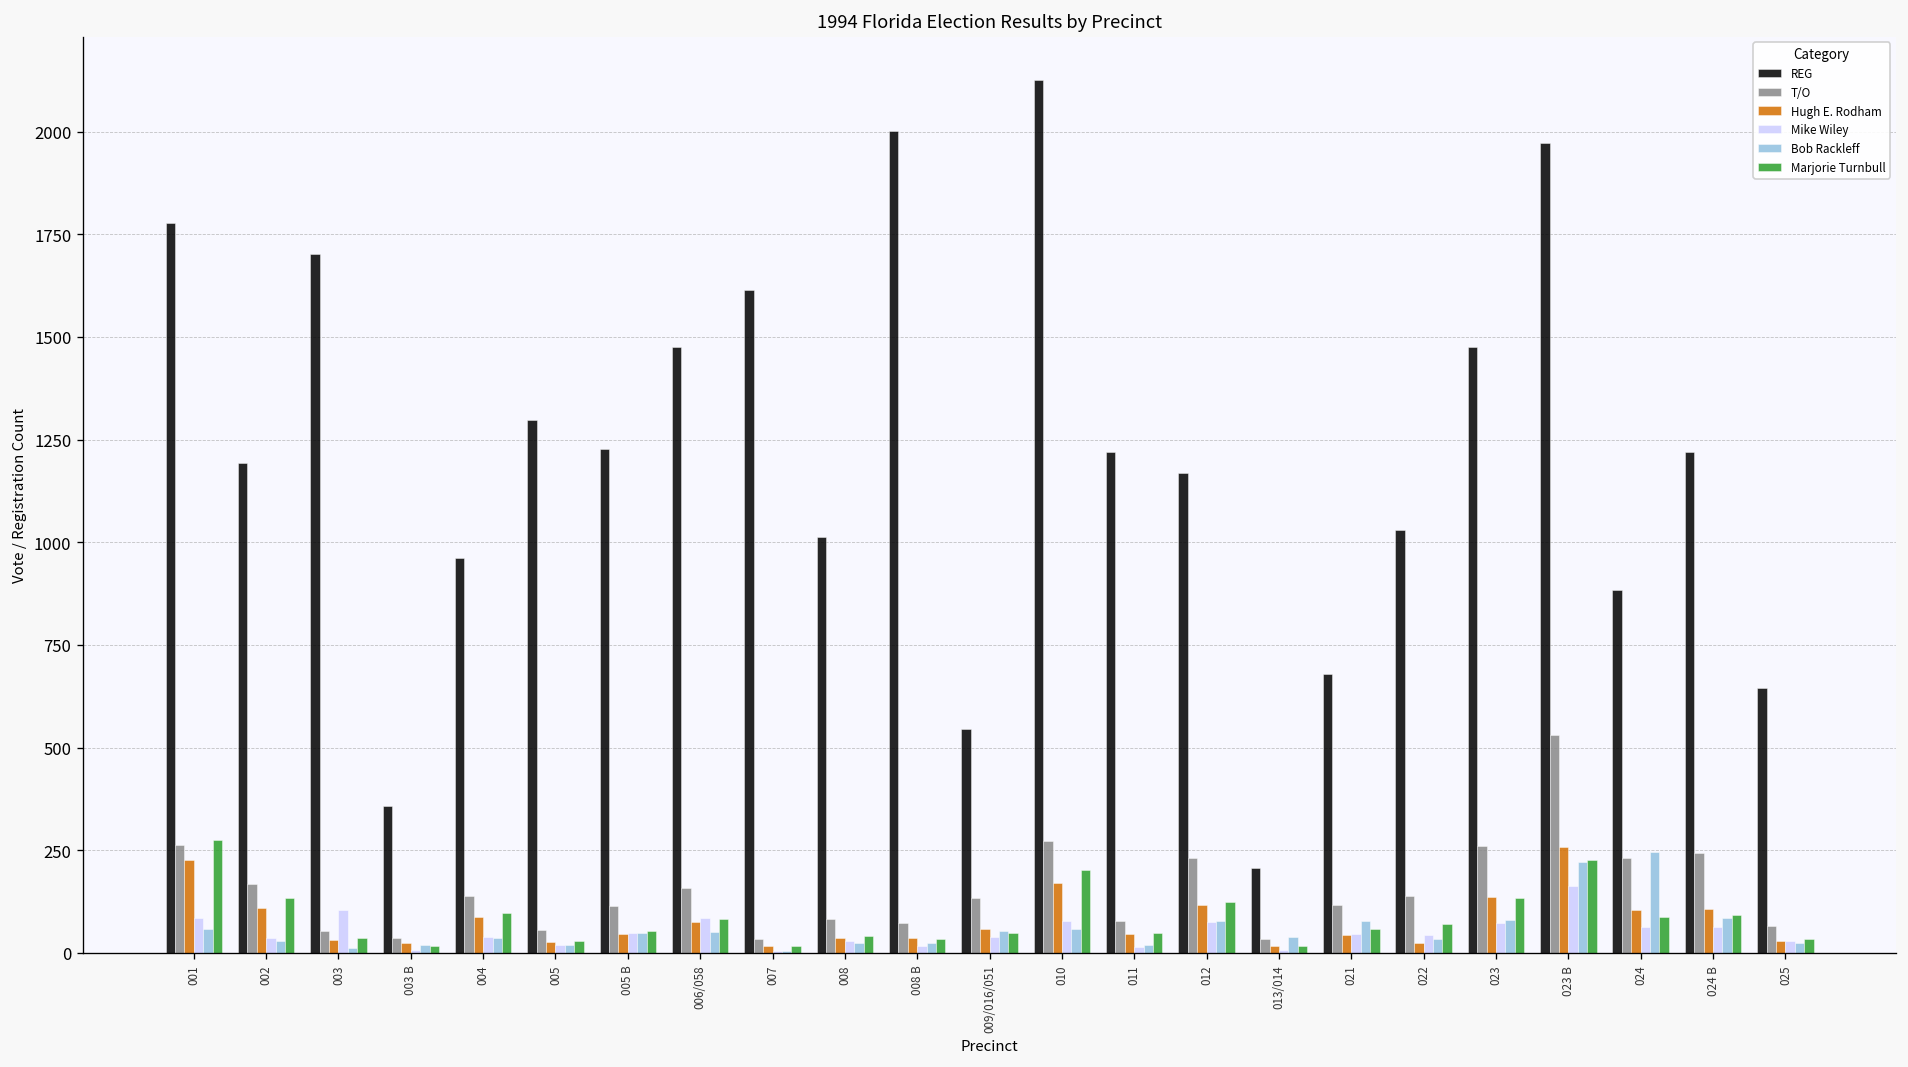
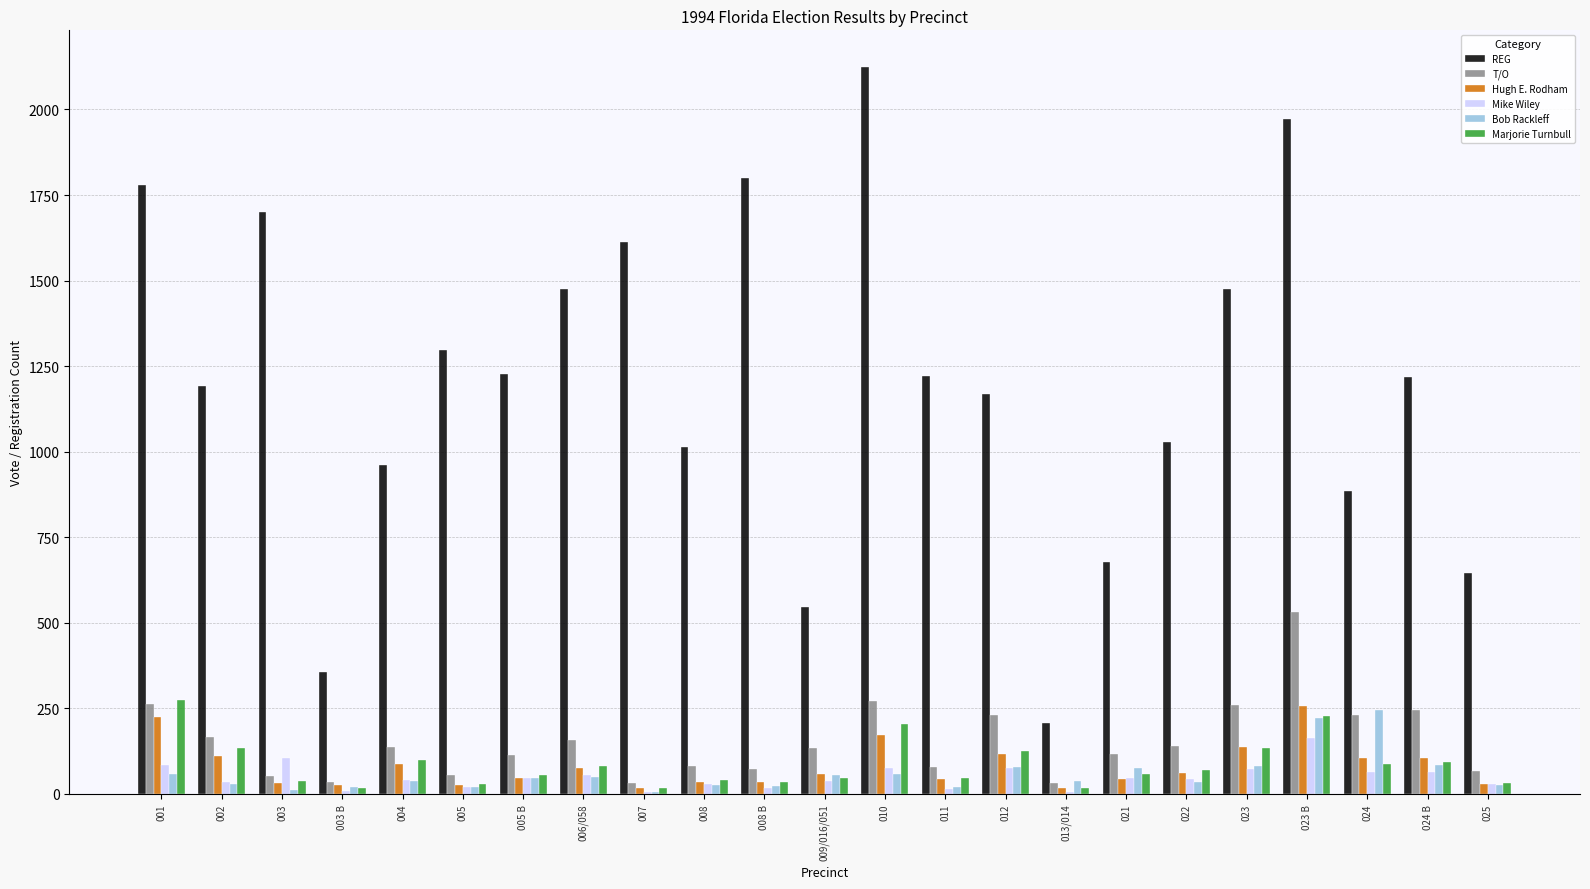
Mike Wiley, 006/058: 80 -> 60
REG, 008 B: 2000 -> 1800
Hugh E. Rodham, 022: 30 -> 60
